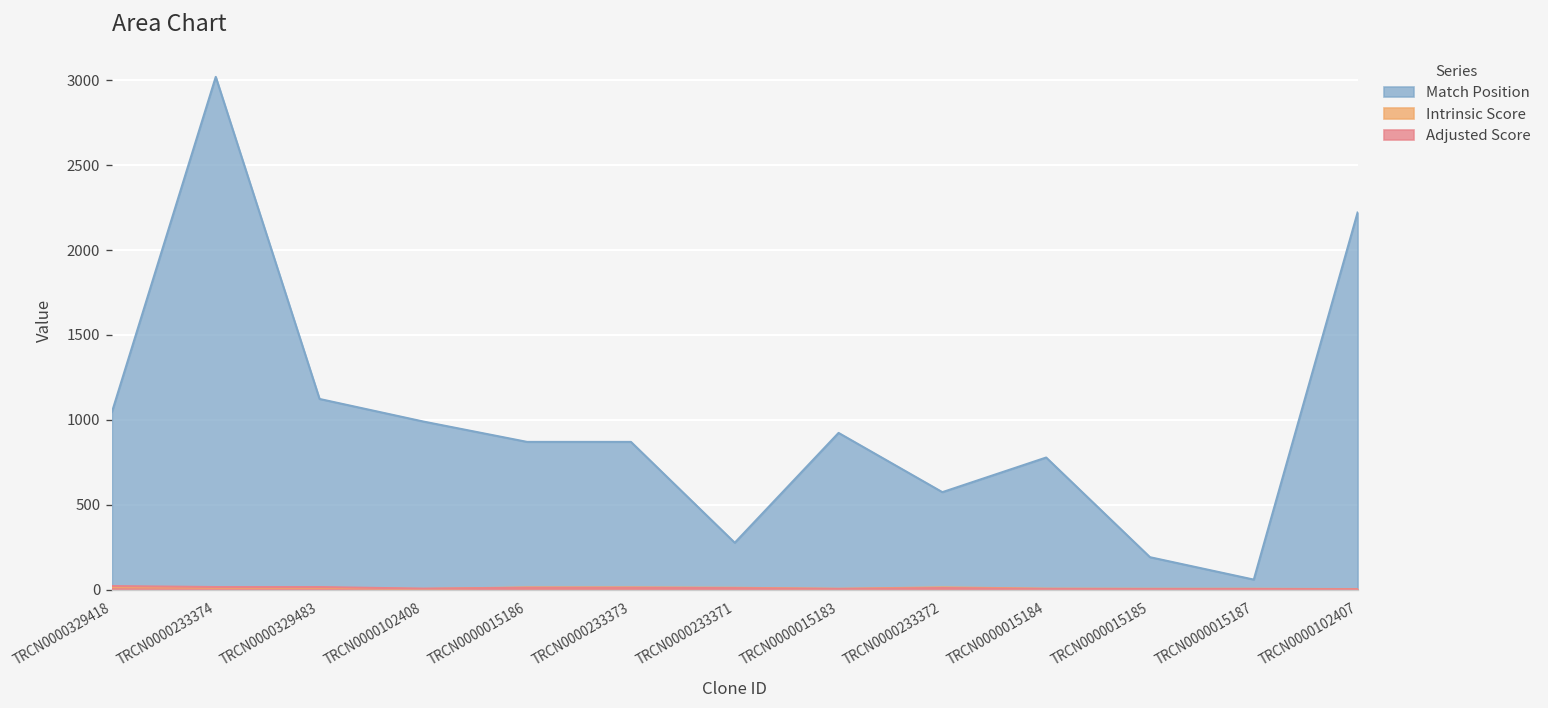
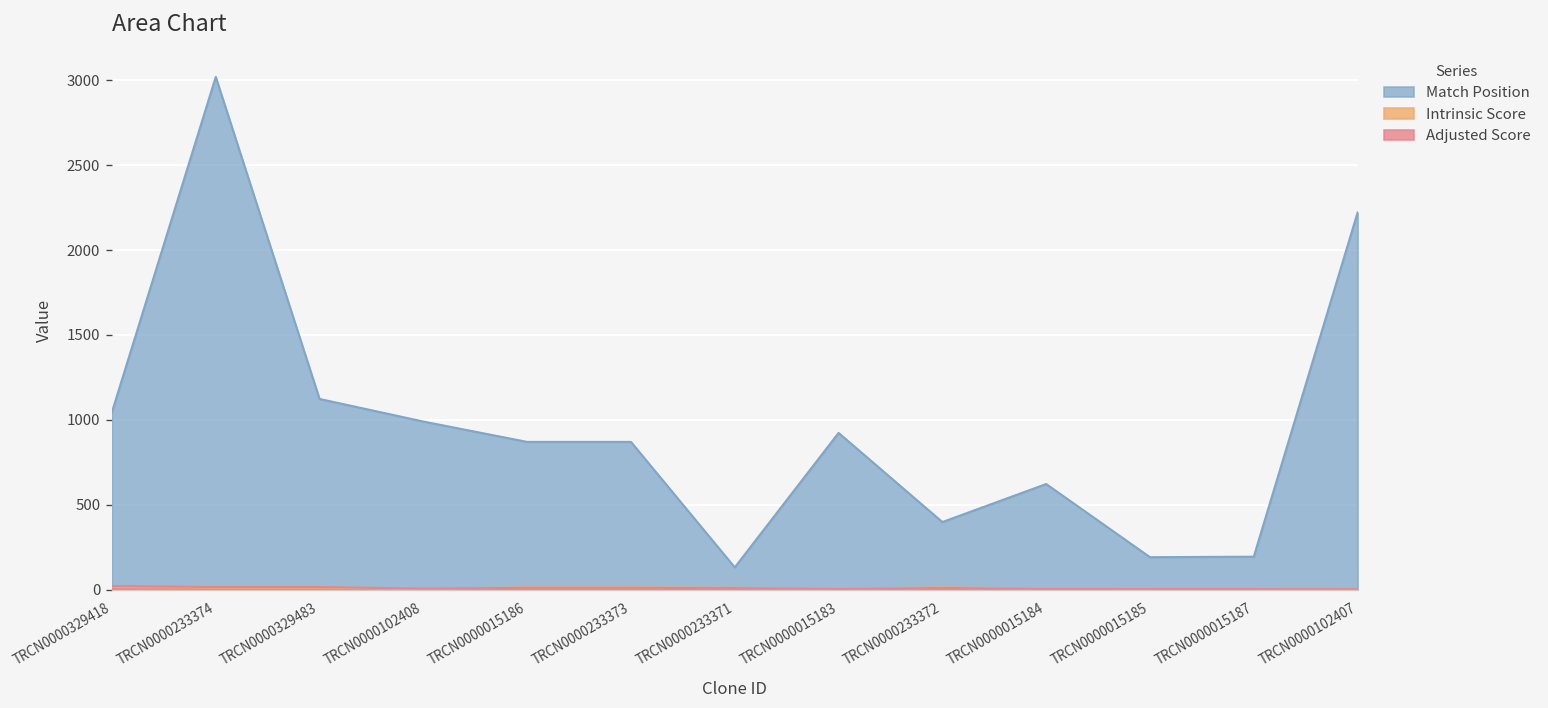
Match Position, TRCN0000233371: 280 -> 130
Match Position, TRCN0000233372: 570 -> 400
Match Position, TRCN0000015184: 780 -> 620
Match Position, TRCN0000015187: 60 -> 190
